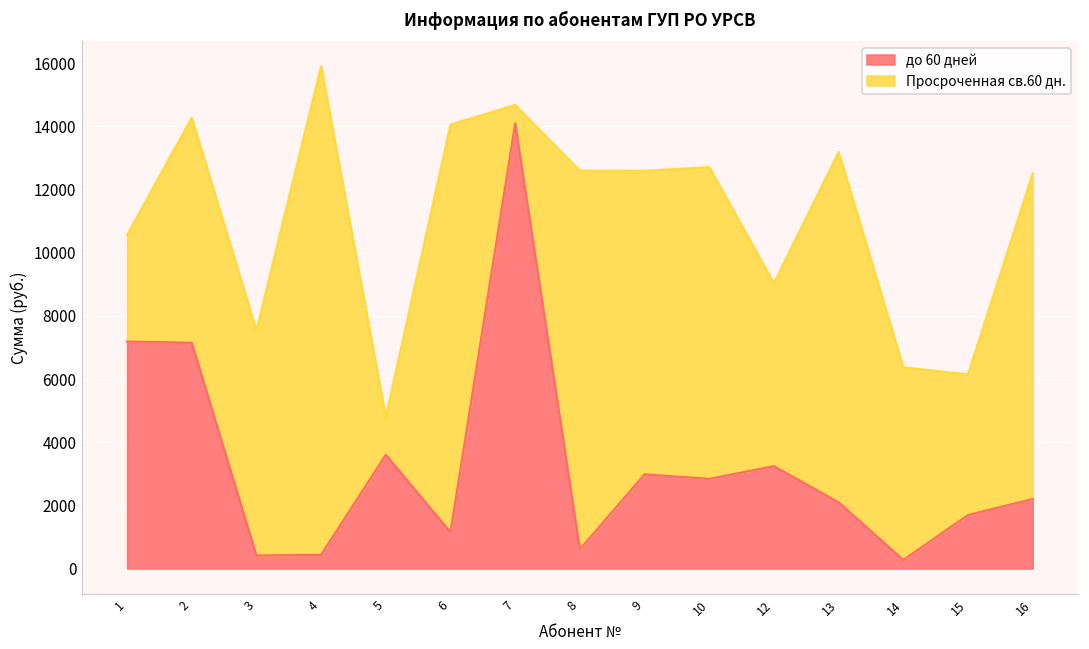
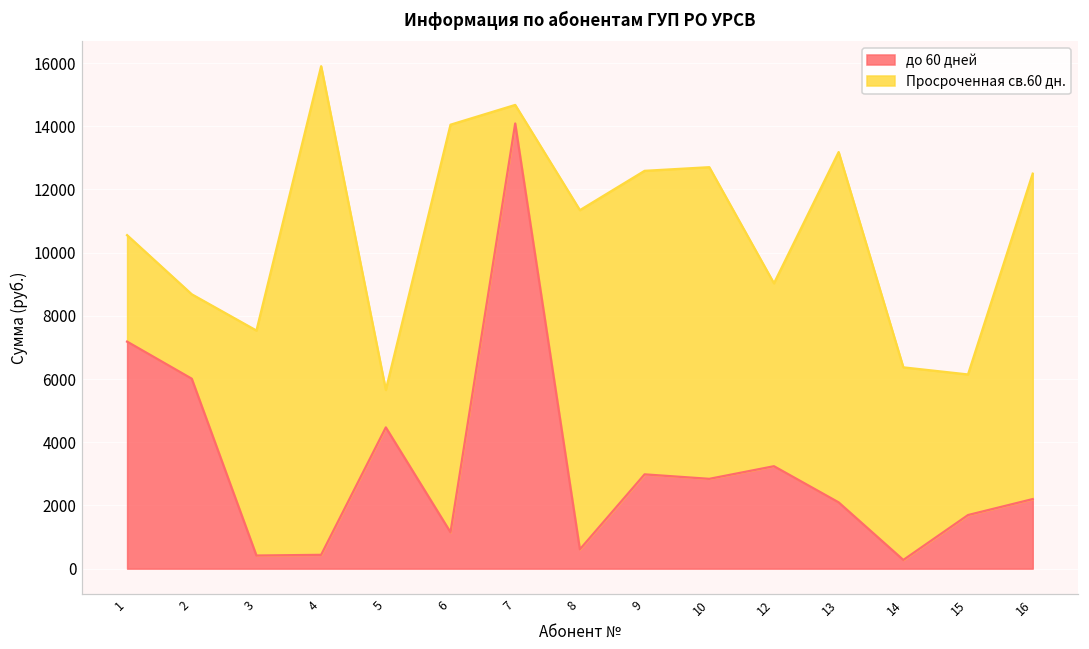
до 60 дней, 2: 7100 -> 6000
Просроченная св.60 дн., 2: 7100 -> 2700
до 60 дней, 5: 3600 -> 4500
Просроченная св.60 дн., 8: 12000 -> 10700
